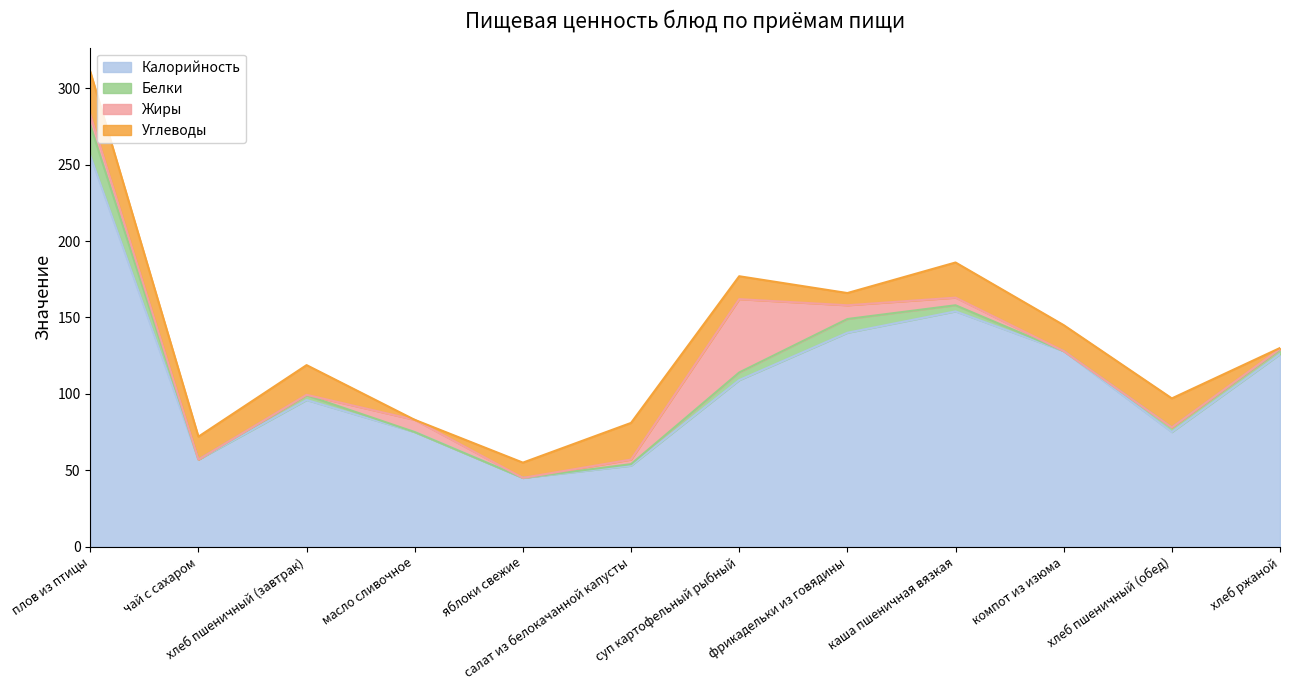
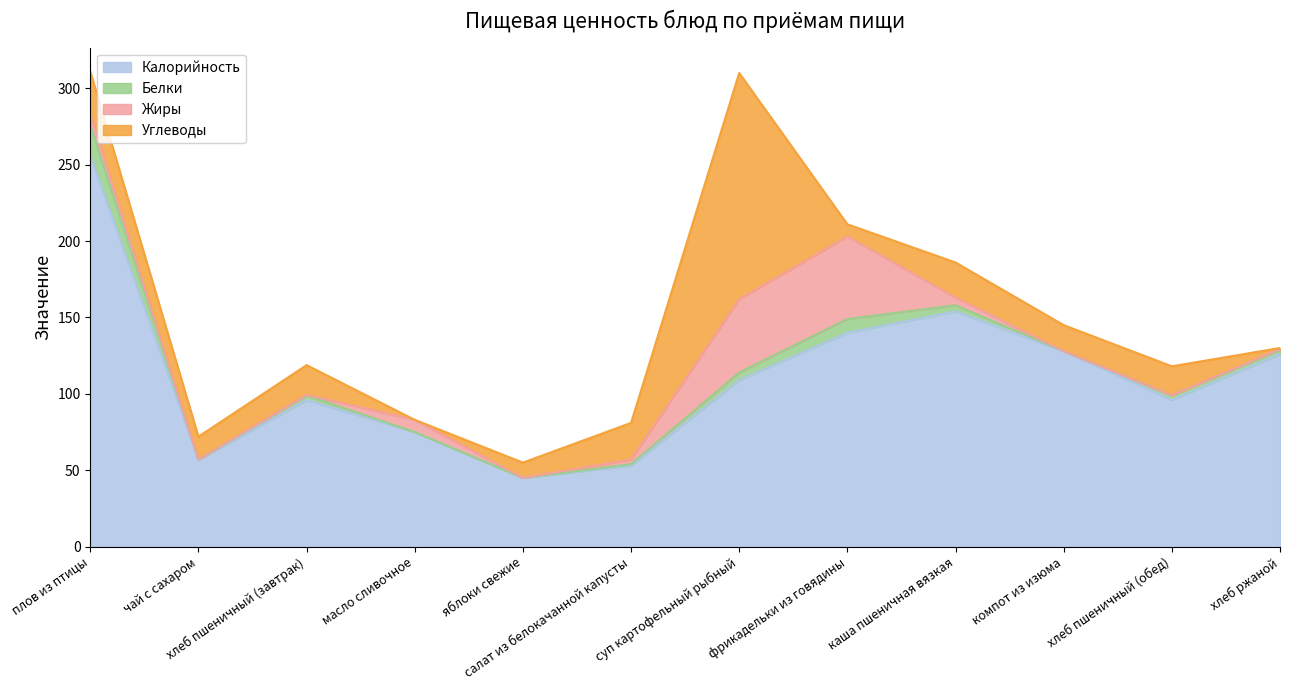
Углеводы, суп картофельный рыбный: 15 -> 148
Жиры, фрикадельки из говядины: 9 -> 54
Калорийность, хлеб пшеничный (обед): 75 -> 96
